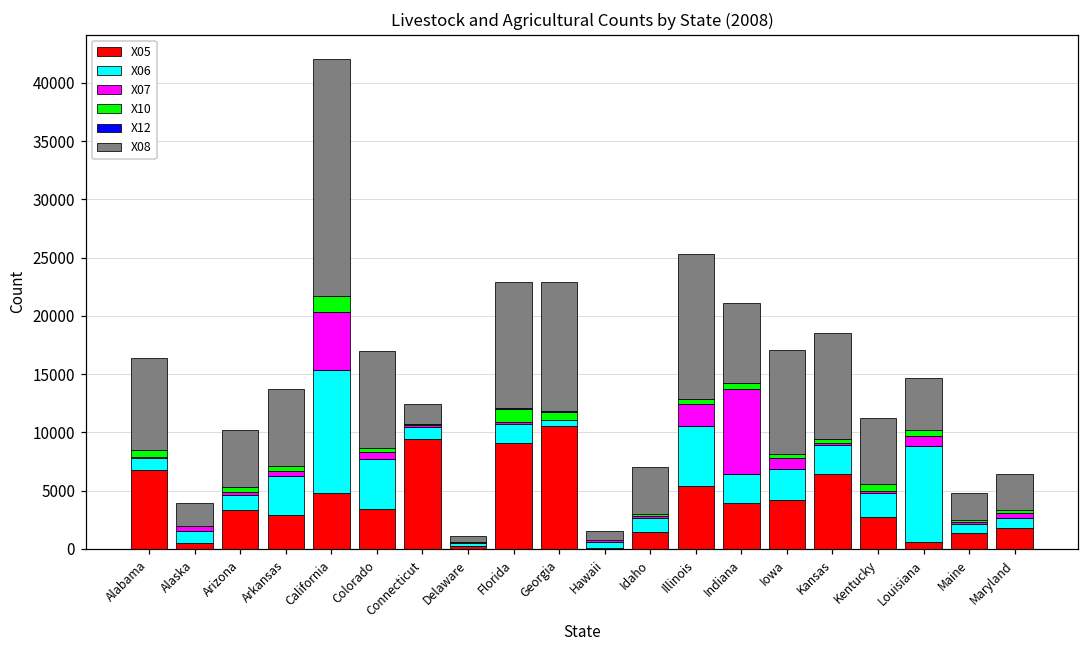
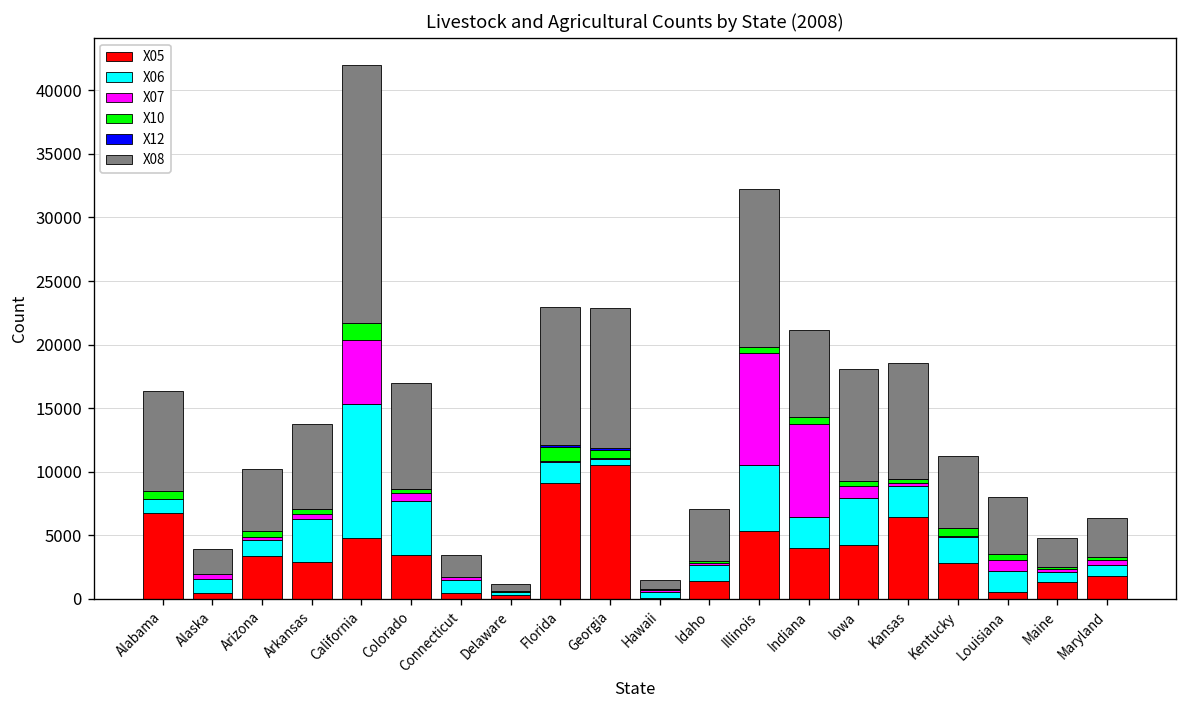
X05, Connecticut: 9400 -> 400
X07, Illinois: 1900 -> 8800
X06, Iowa: 2700 -> 3700
X06, Louisiana: 8300 -> 1700
